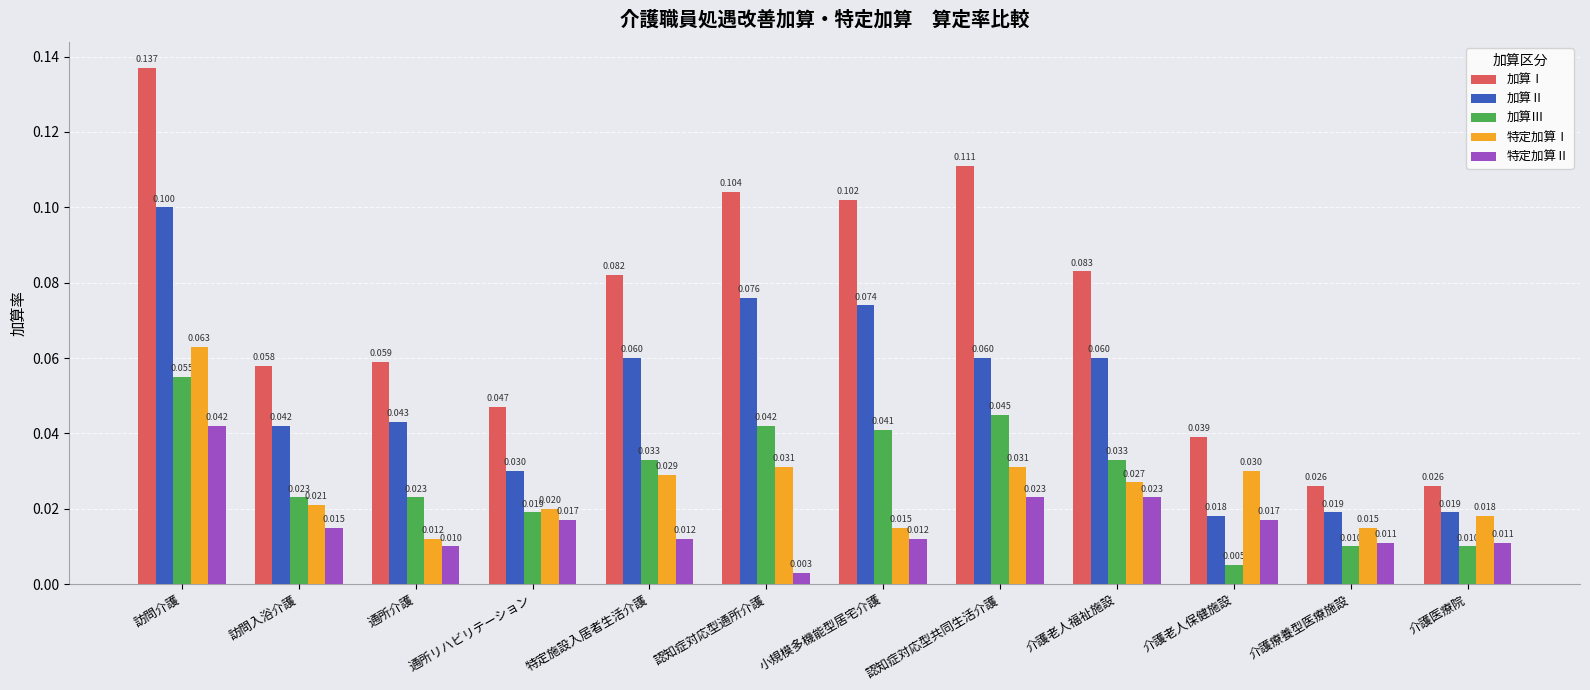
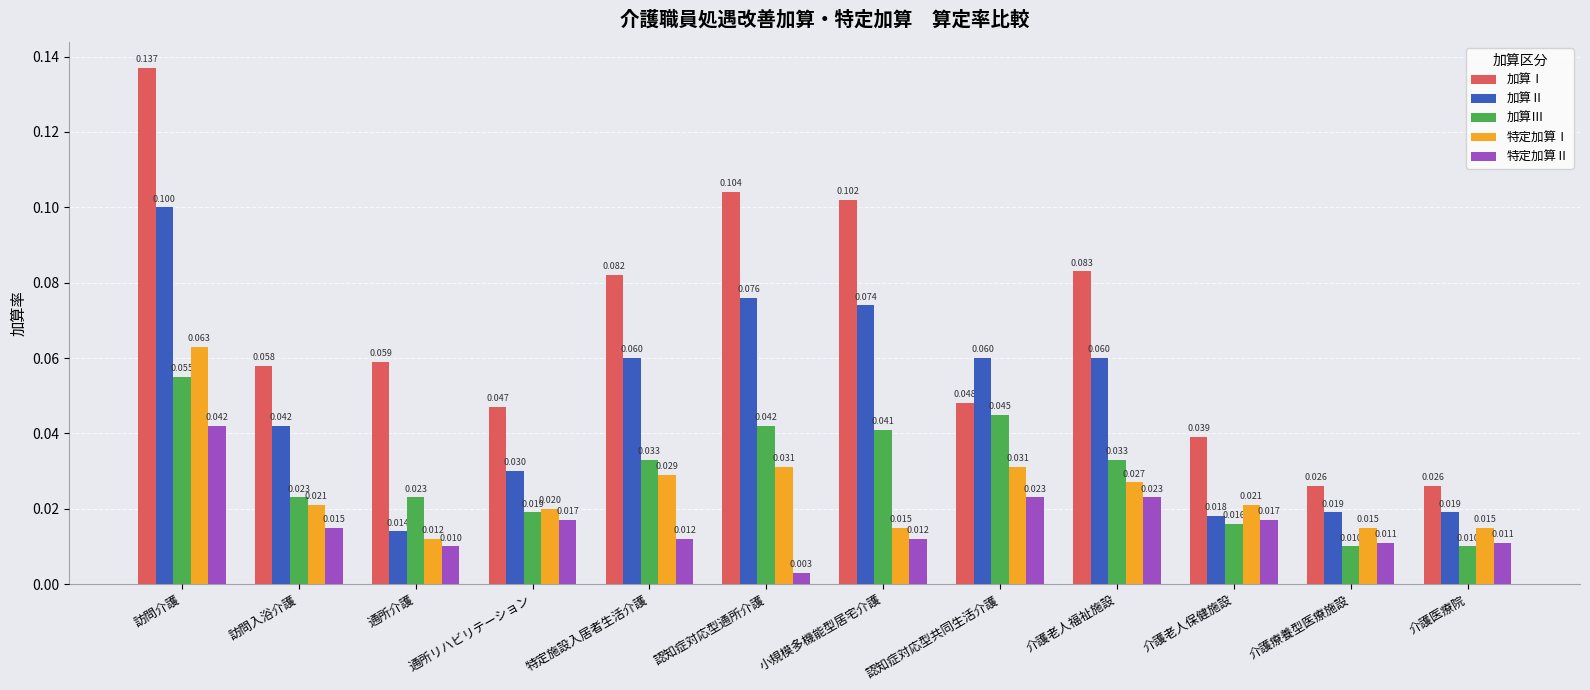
加算Ⅱ, 通所介護: 0.043 -> 0.014
加算Ⅰ, 認知症対応型共同生活介護: 0.111 -> 0.048
加算Ⅲ, 介護老人保健施設: 0.005 -> 0.016
特定加算Ⅰ, 介護老人保健施設: 0.030 -> 0.021
特定加算Ⅰ, 介護医療院: 0.018 -> 0.015
